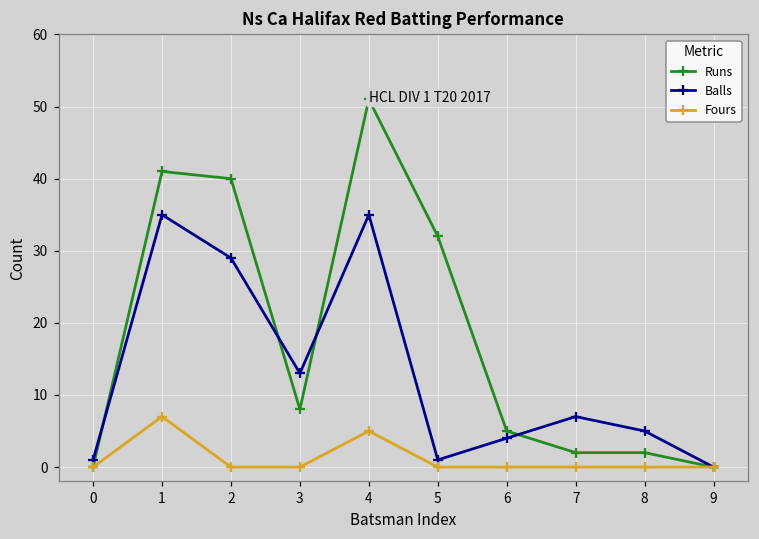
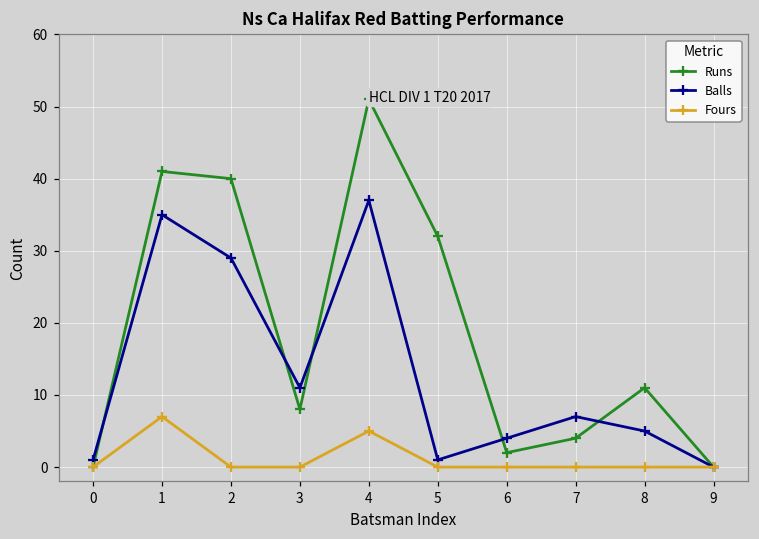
Balls, 3: 13 -> 11
Balls, 4: 35 -> 37
Runs, 6: 5 -> 2
Runs, 7: 2 -> 4
Runs, 8: 2 -> 11
